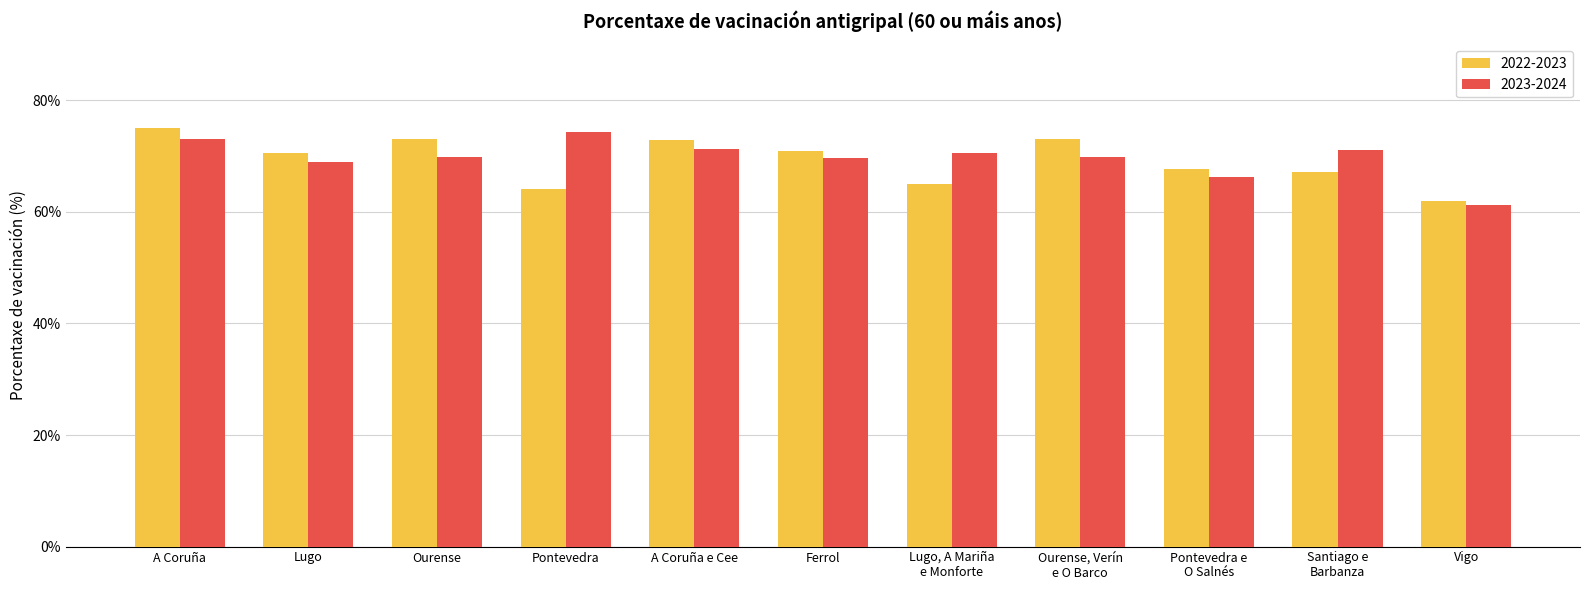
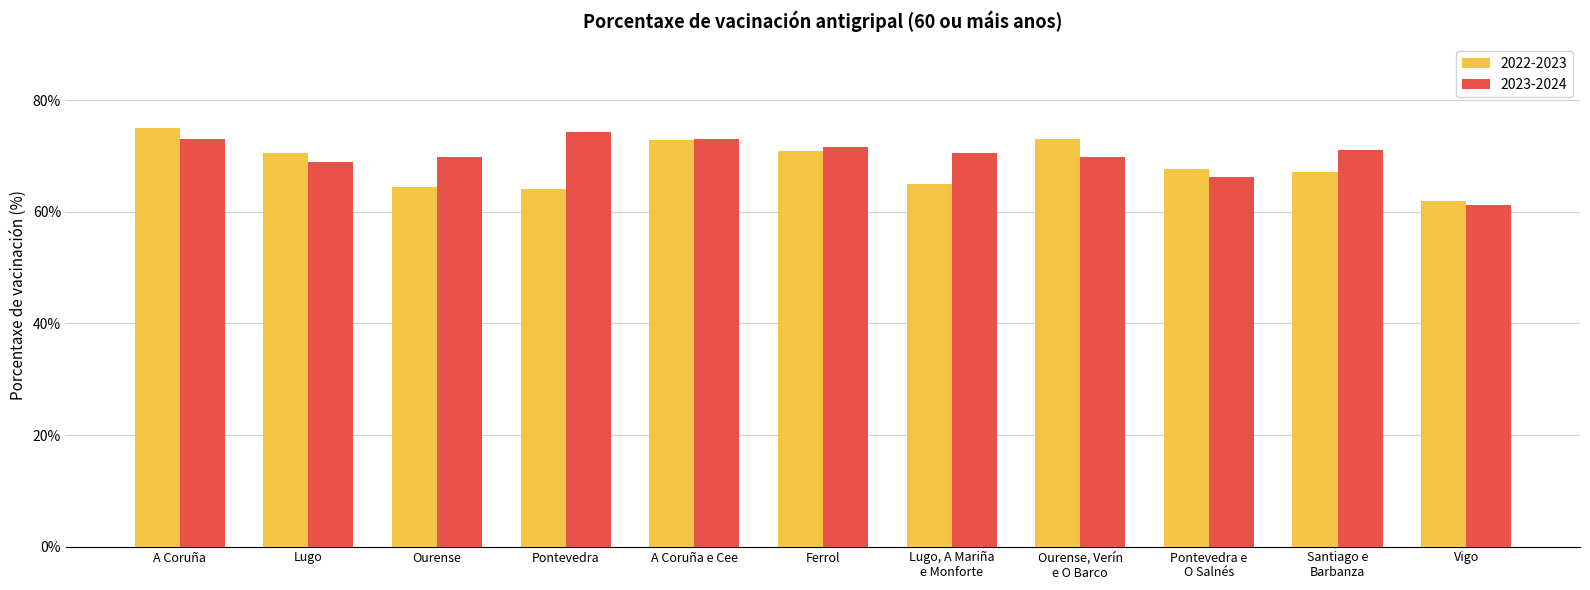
2022-2023, Ourense: 73% -> 65%
2023-2024, A Coruña e Cee: 71% -> 73%
2023-2024, Ferrol: 70% -> 72%
